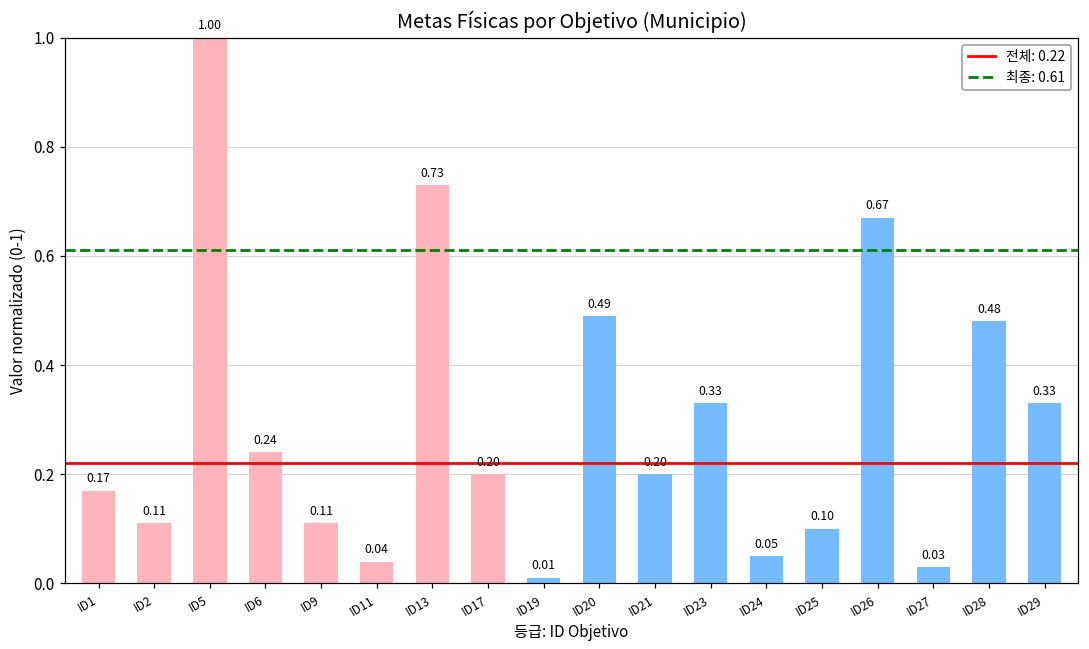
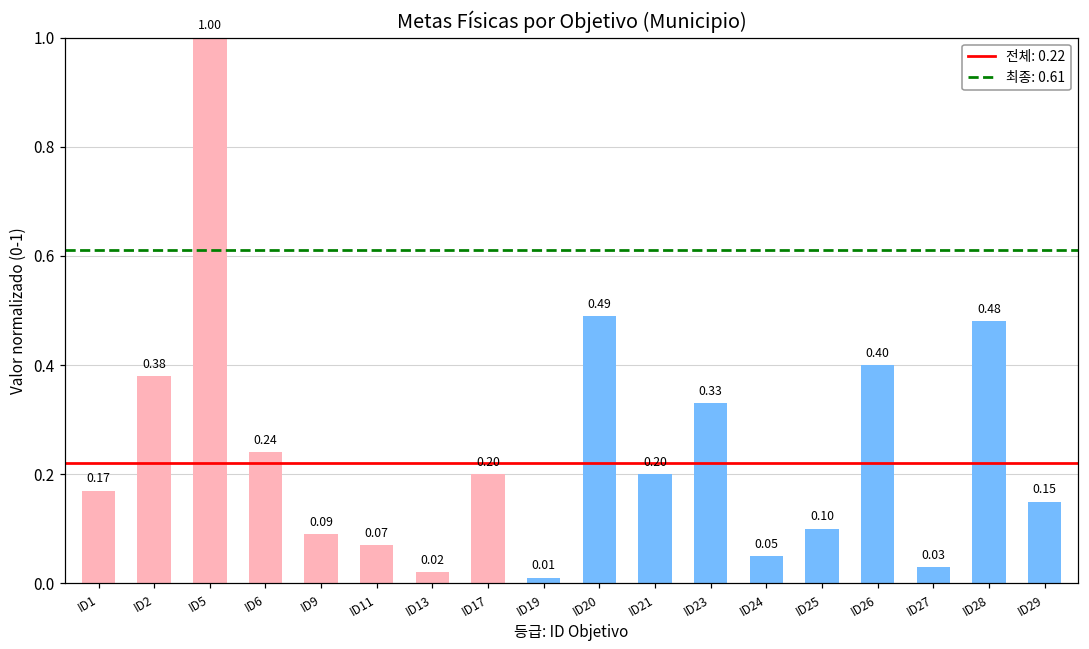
ID2: 0.11 -> 0.38
ID9: 0.11 -> 0.09
ID11: 0.04 -> 0.07
ID13: 0.73 -> 0.02
ID26: 0.67 -> 0.40
ID29: 0.33 -> 0.15
